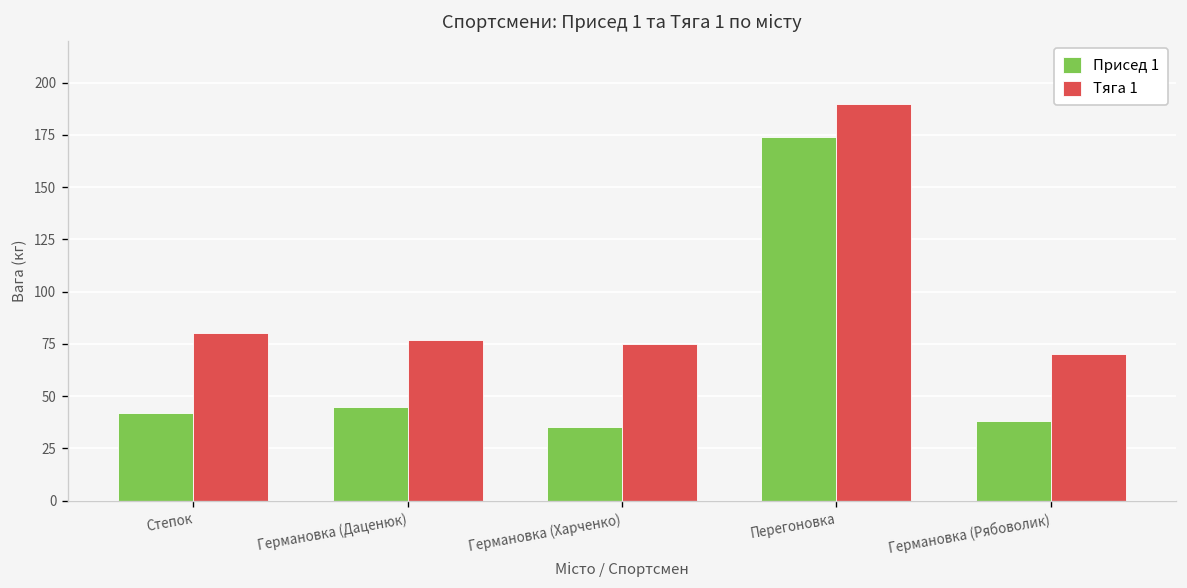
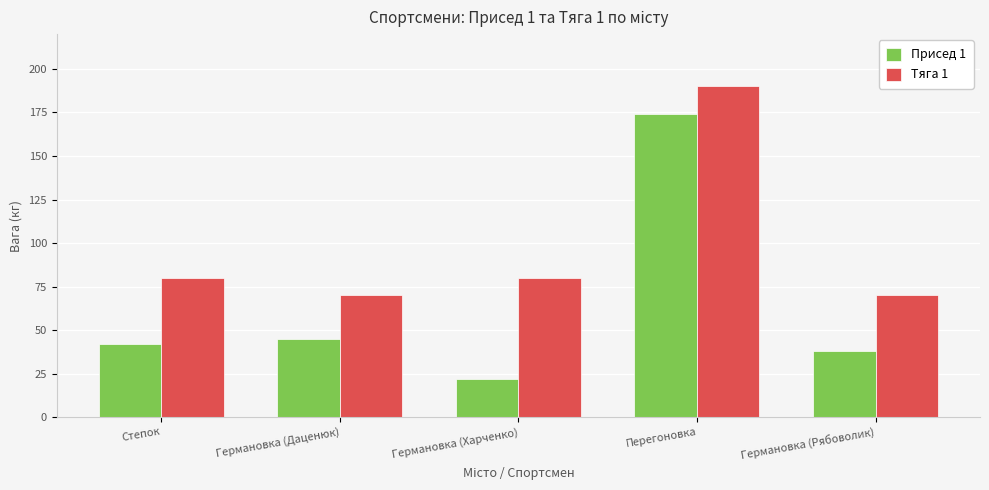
Тяга 1, Германовка (Даценюк): 77 -> 70
Присед 1, Германовка (Харченко): 35 -> 22
Тяга 1, Германовка (Харченко): 75 -> 80
